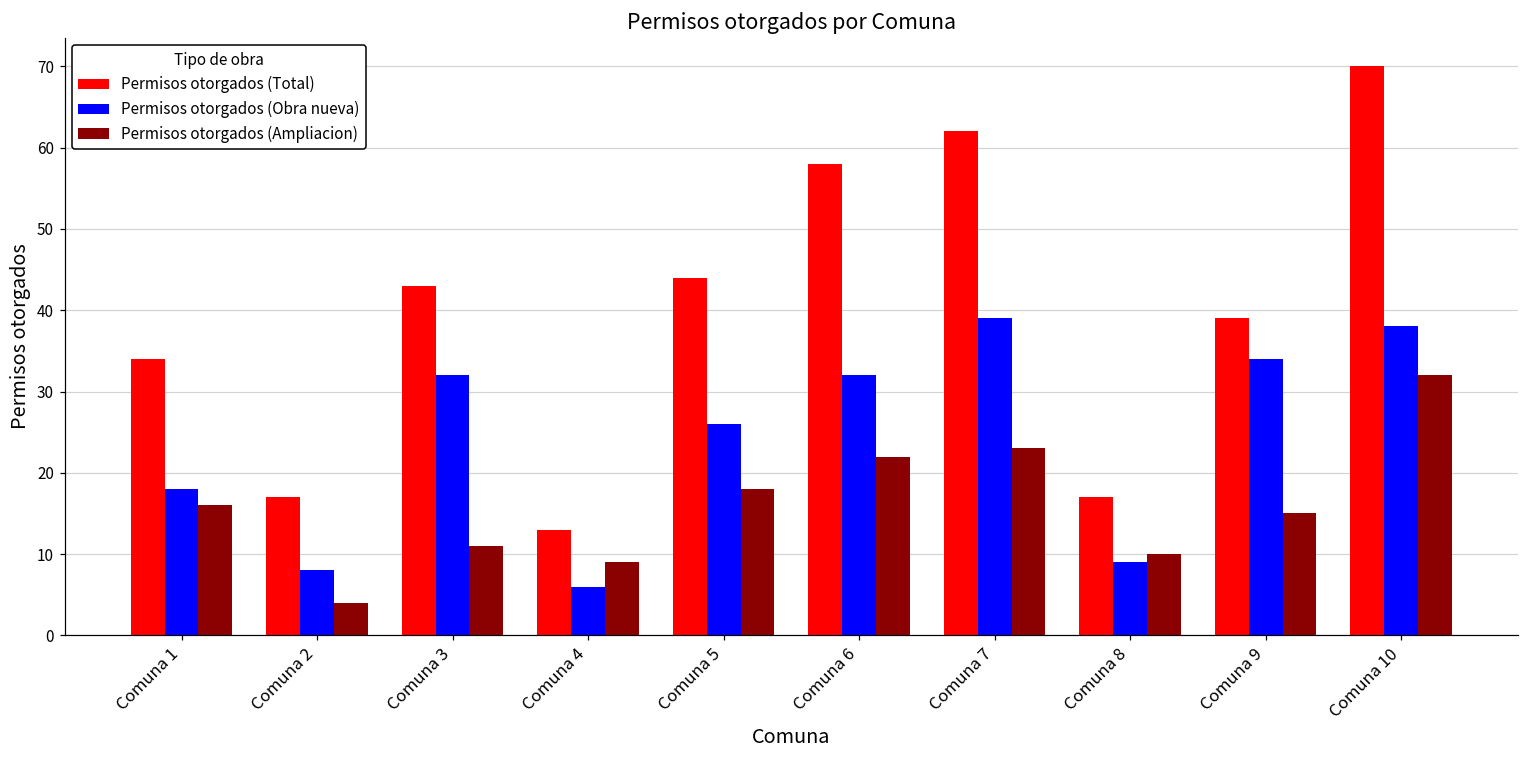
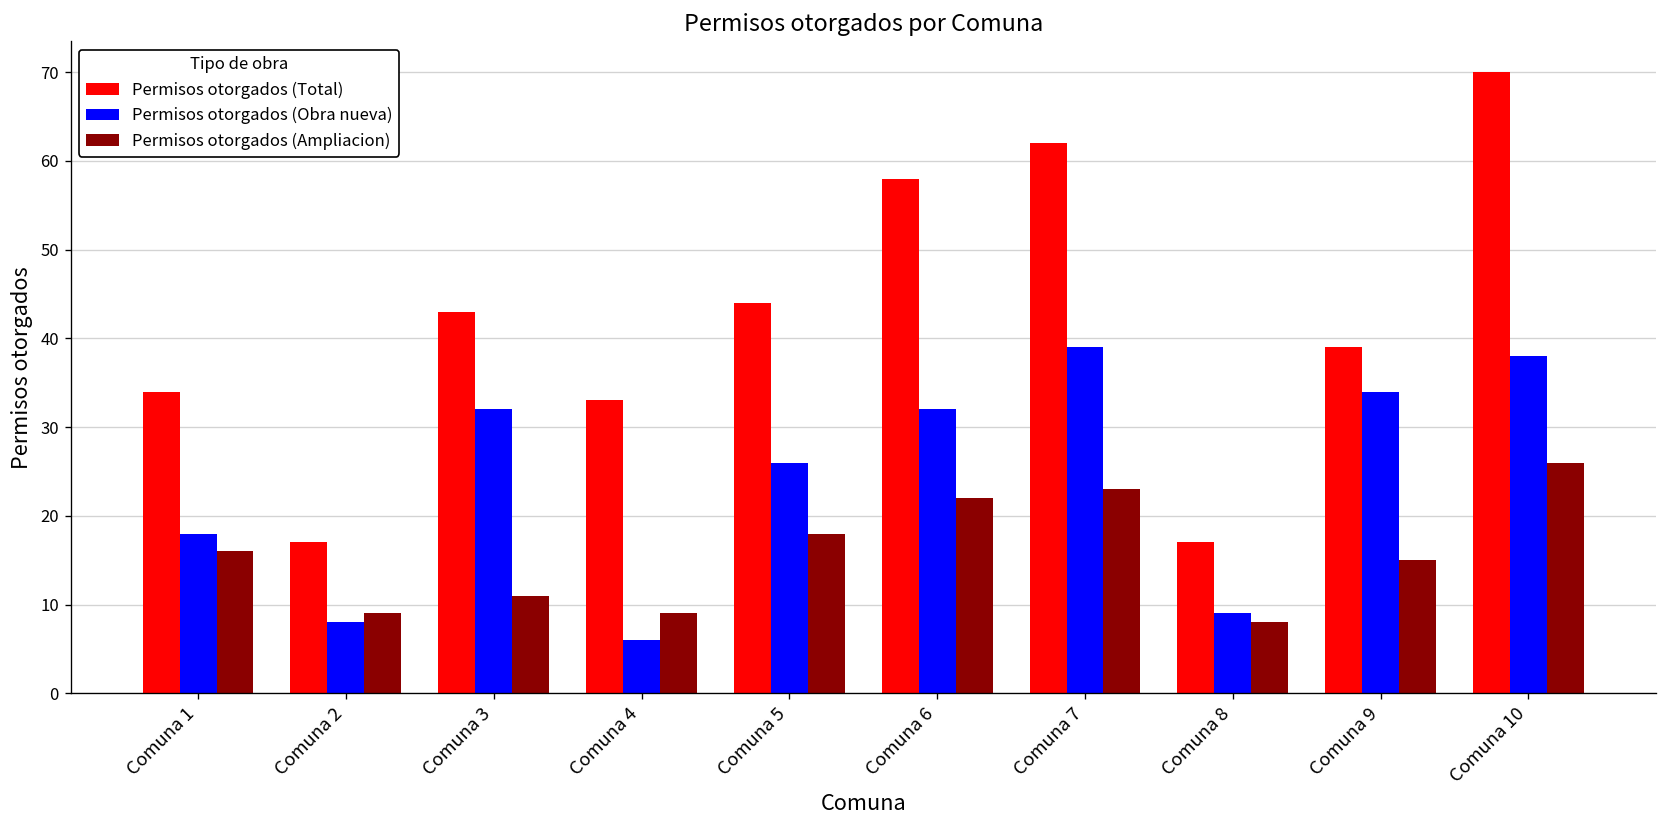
Permisos otorgados (Ampliacion), Comuna 2: 4 -> 9
Permisos otorgados (Total), Comuna 4: 13 -> 33
Permisos otorgados (Ampliacion), Comuna 8: 10 -> 8
Permisos otorgados (Ampliacion), Comuna 10: 32 -> 26
